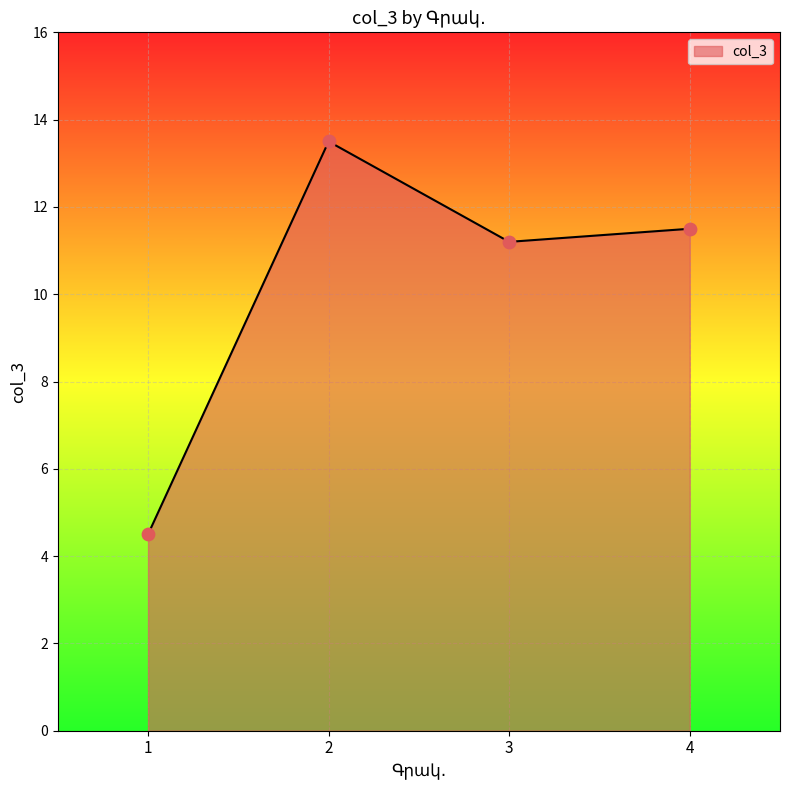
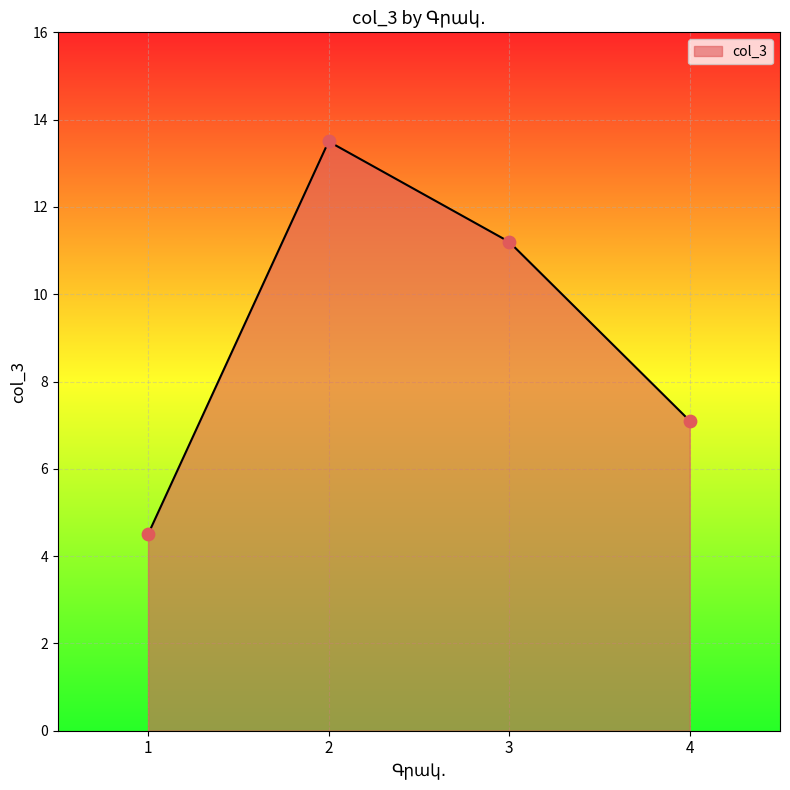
4: 11.5 -> 7.1
